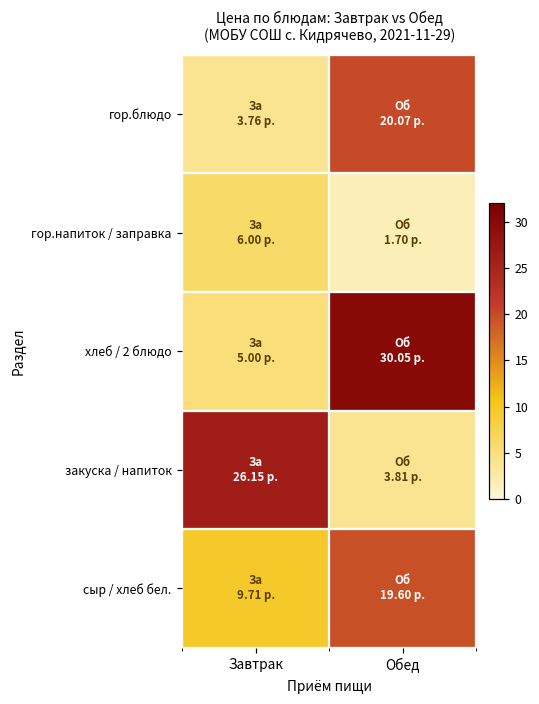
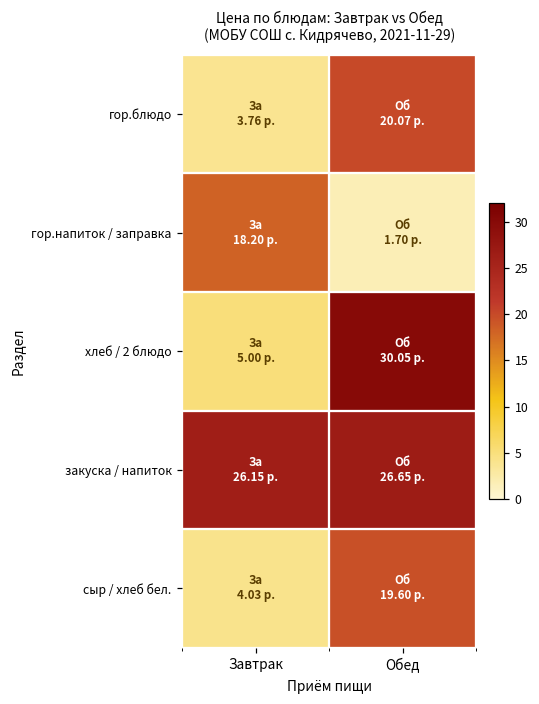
гор.напиток / заправка, Завтрак: 6.00 -> 18.20
закуска / напиток, Обед: 3.81 -> 26.65
сыр / хлеб бел., Завтрак: 9.71 -> 4.03
